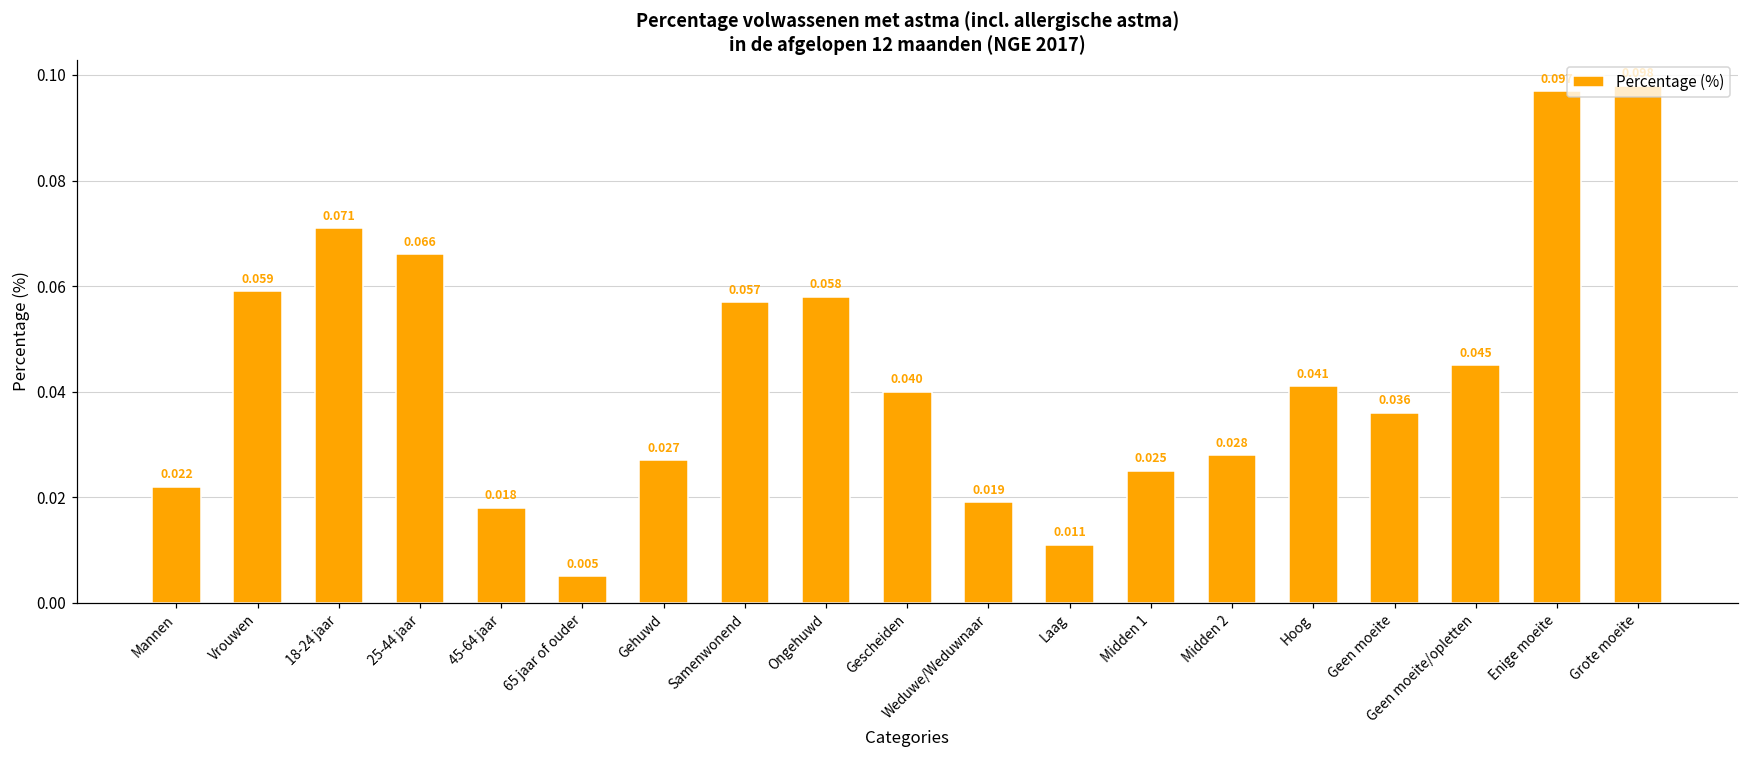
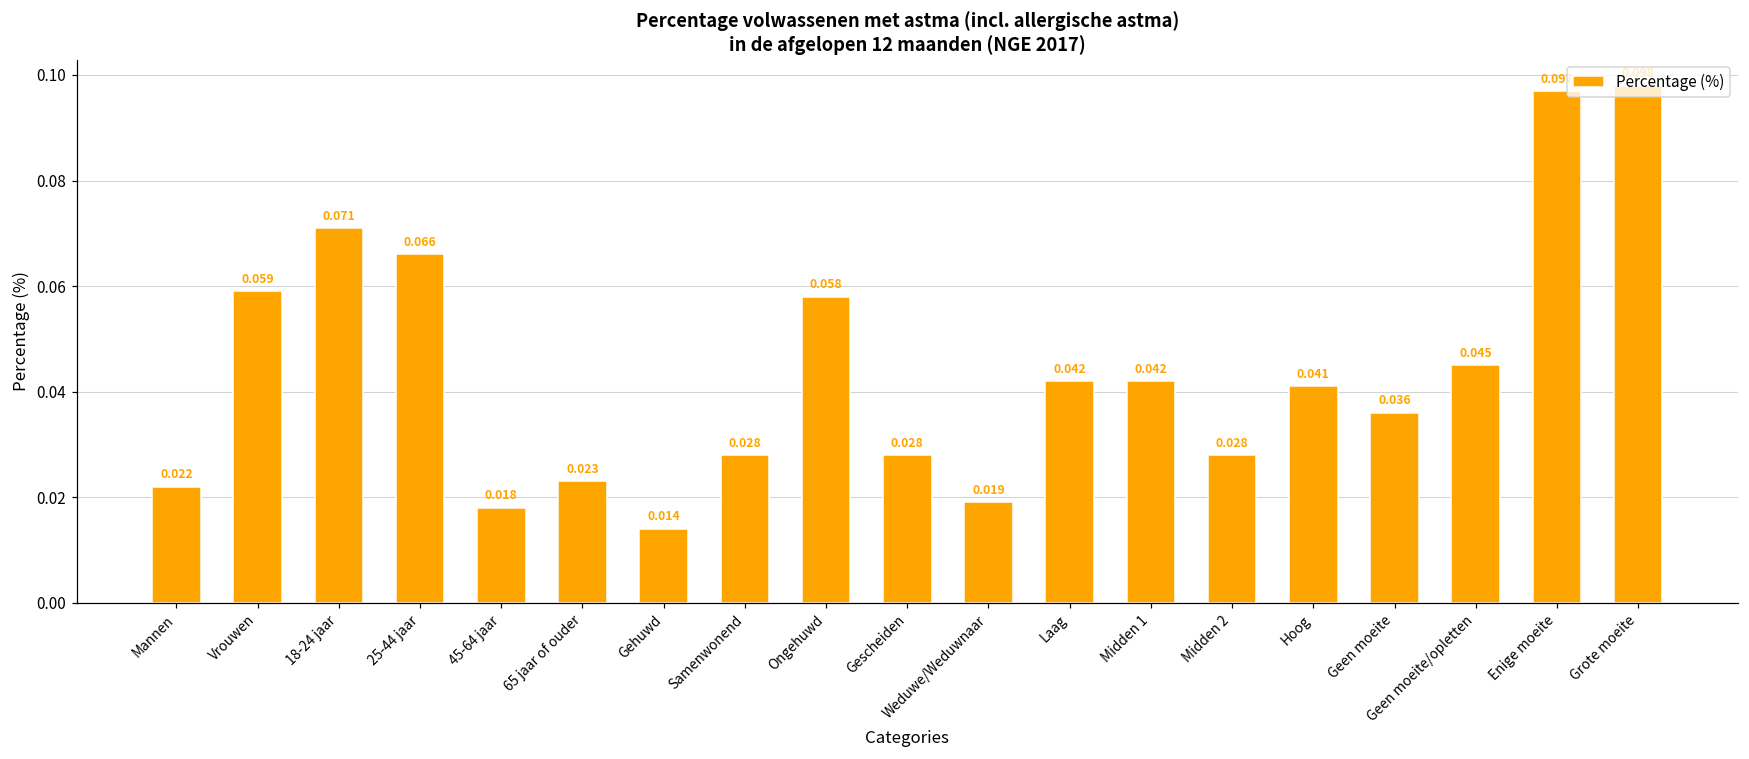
65 jaar of ouder: 0.005 -> 0.023
Gehuwd: 0.027 -> 0.014
Samenwonend: 0.057 -> 0.028
Gescheiden: 0.040 -> 0.028
Laag: 0.011 -> 0.042
Midden 1: 0.025 -> 0.042
